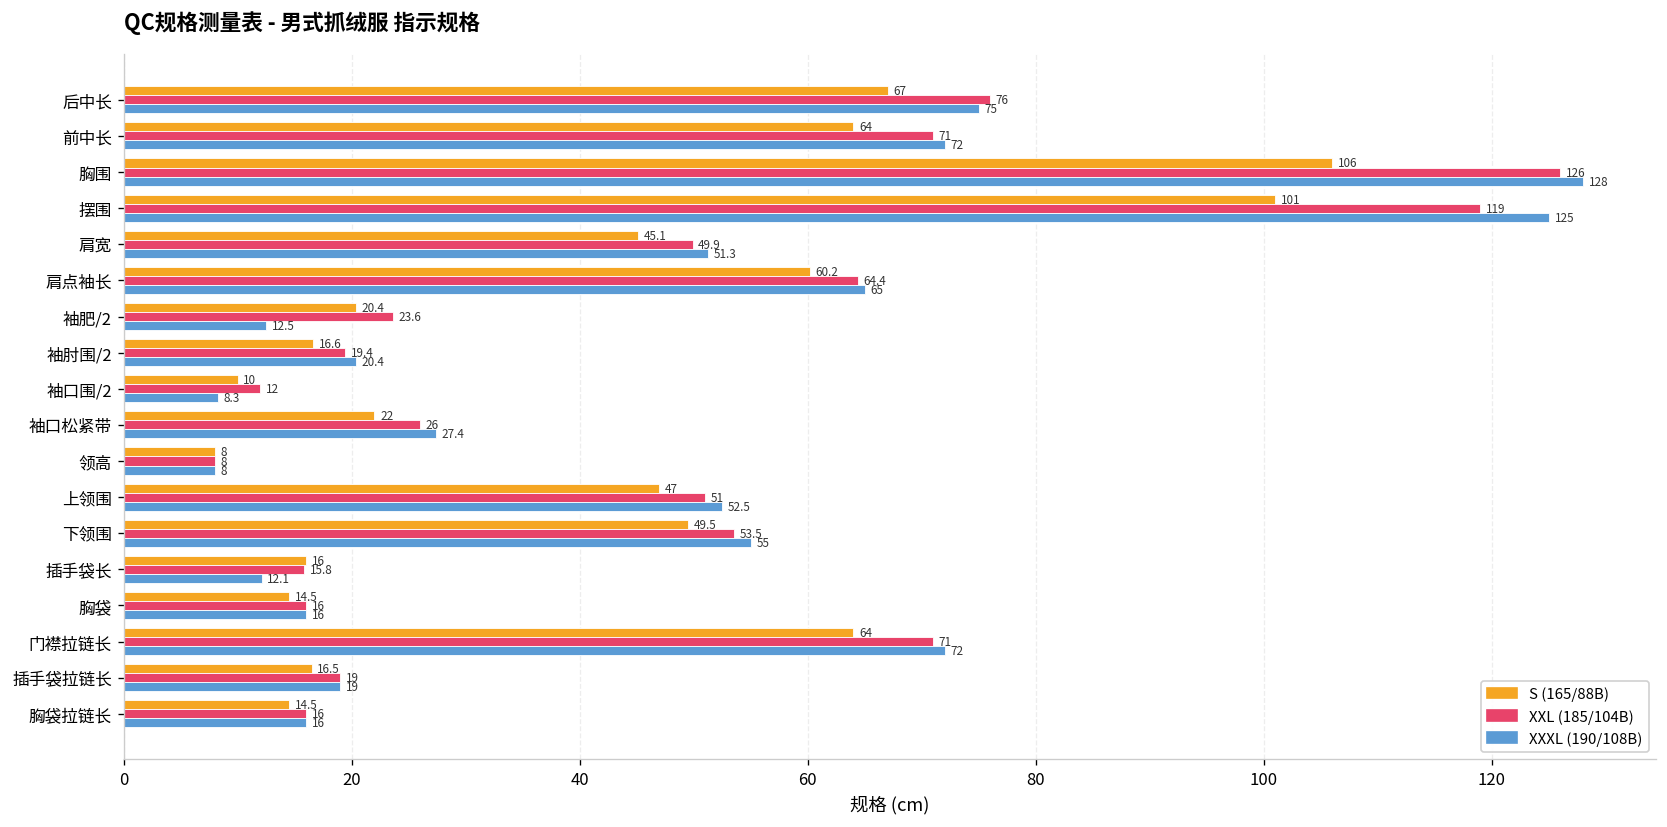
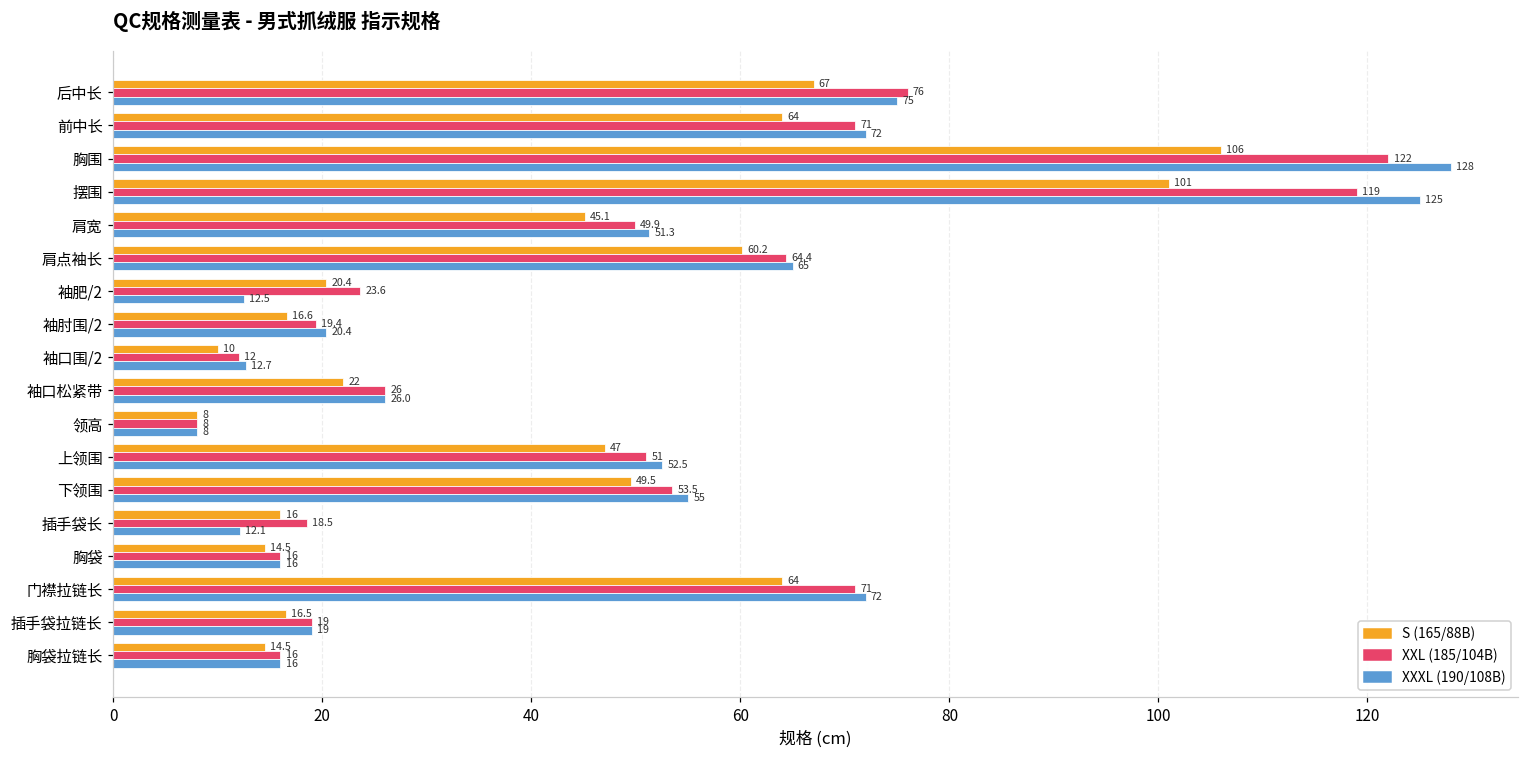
XXL (185/104B), 胸围: 126 -> 122
XXXL (190/108B), 袖口围/2: 8.3 -> 12.7
XXXL (190/108B), 袖口松紧带: 27.4 -> 26.0
XXL (185/104B), 插手袋长: 15.8 -> 18.5
